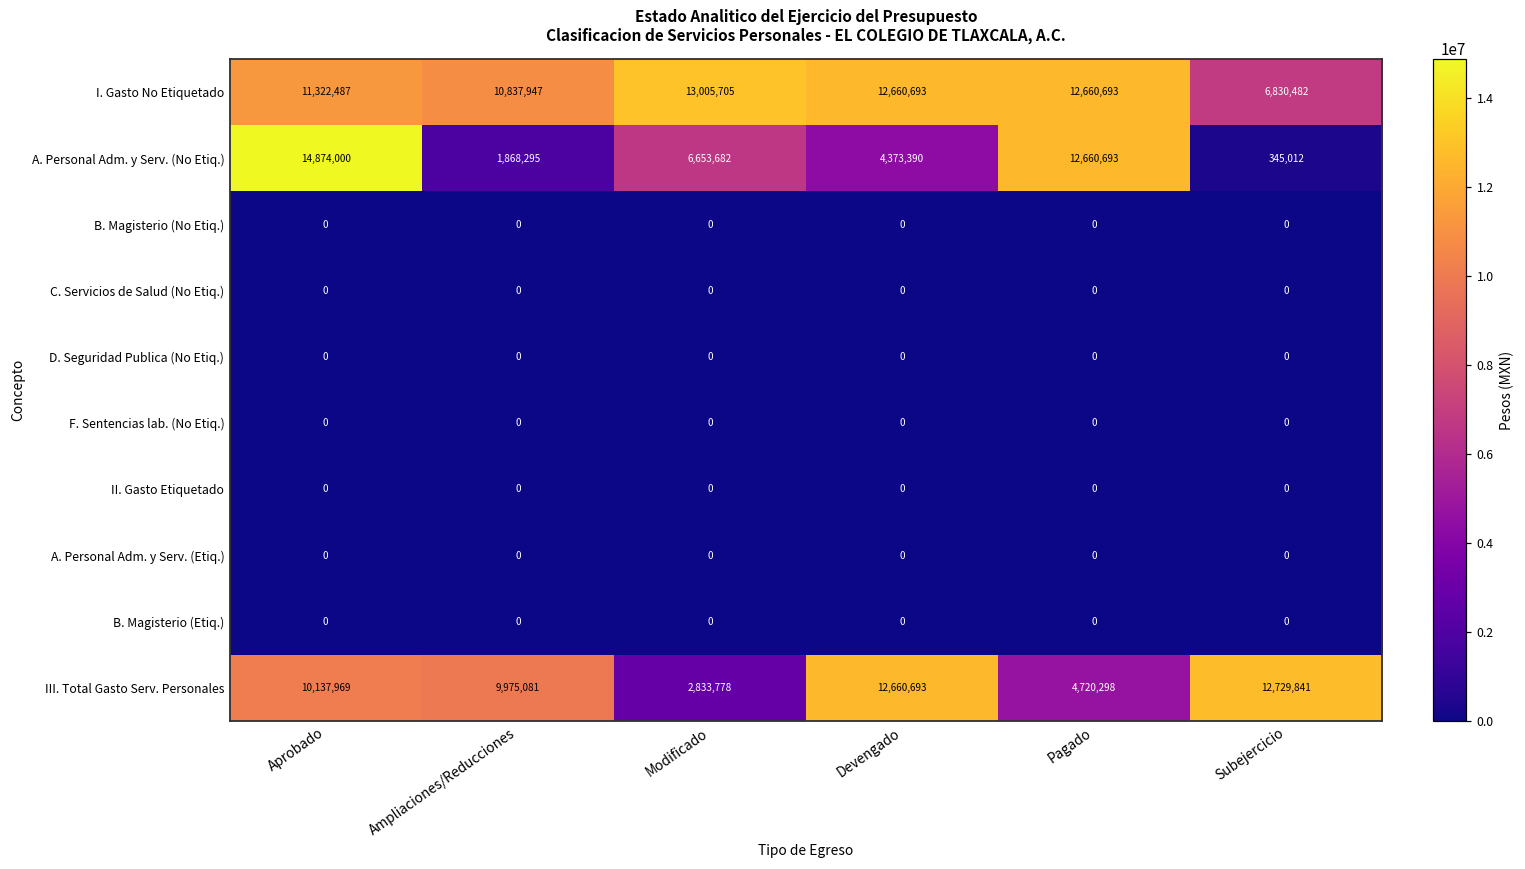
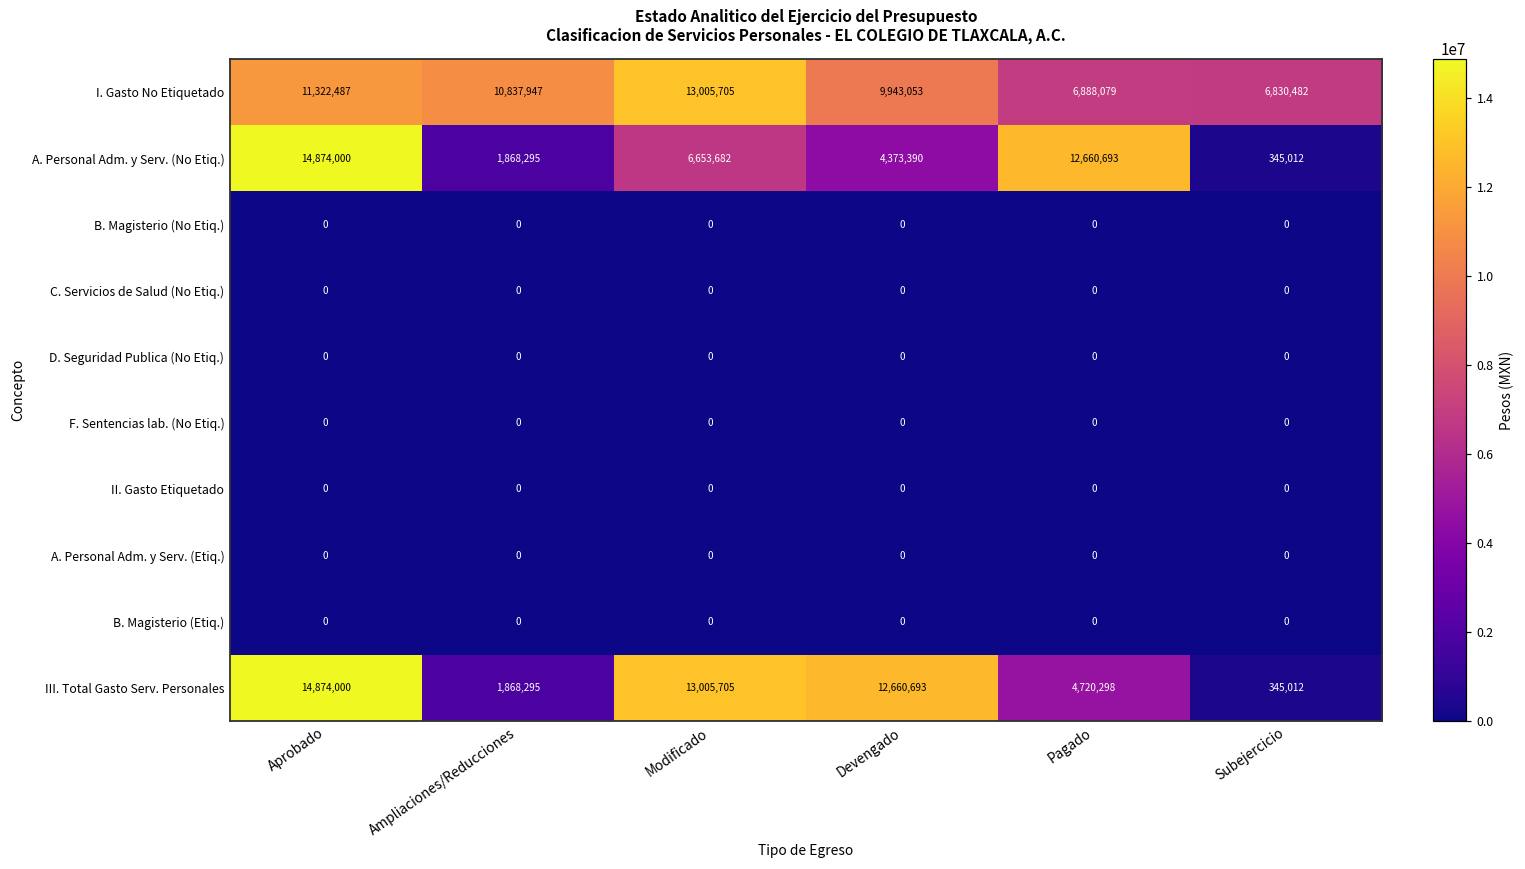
I. Gasto No Etiquetado, Devengado: 12,660,693 -> 9,943,053
I. Gasto No Etiquetado, Pagado: 12,660,693 -> 6,888,079
III. Total Gasto Serv. Personales, Aprobado: 10,137,969 -> 14,874,000
III. Total Gasto Serv. Personales, Ampliaciones/Reducciones: 9,975,081 -> 1,868,295
III. Total Gasto Serv. Personales, Modificado: 2,833,778 -> 13,005,705
III. Total Gasto Serv. Personales, Subejercicio: 12,729,841 -> 345,012
